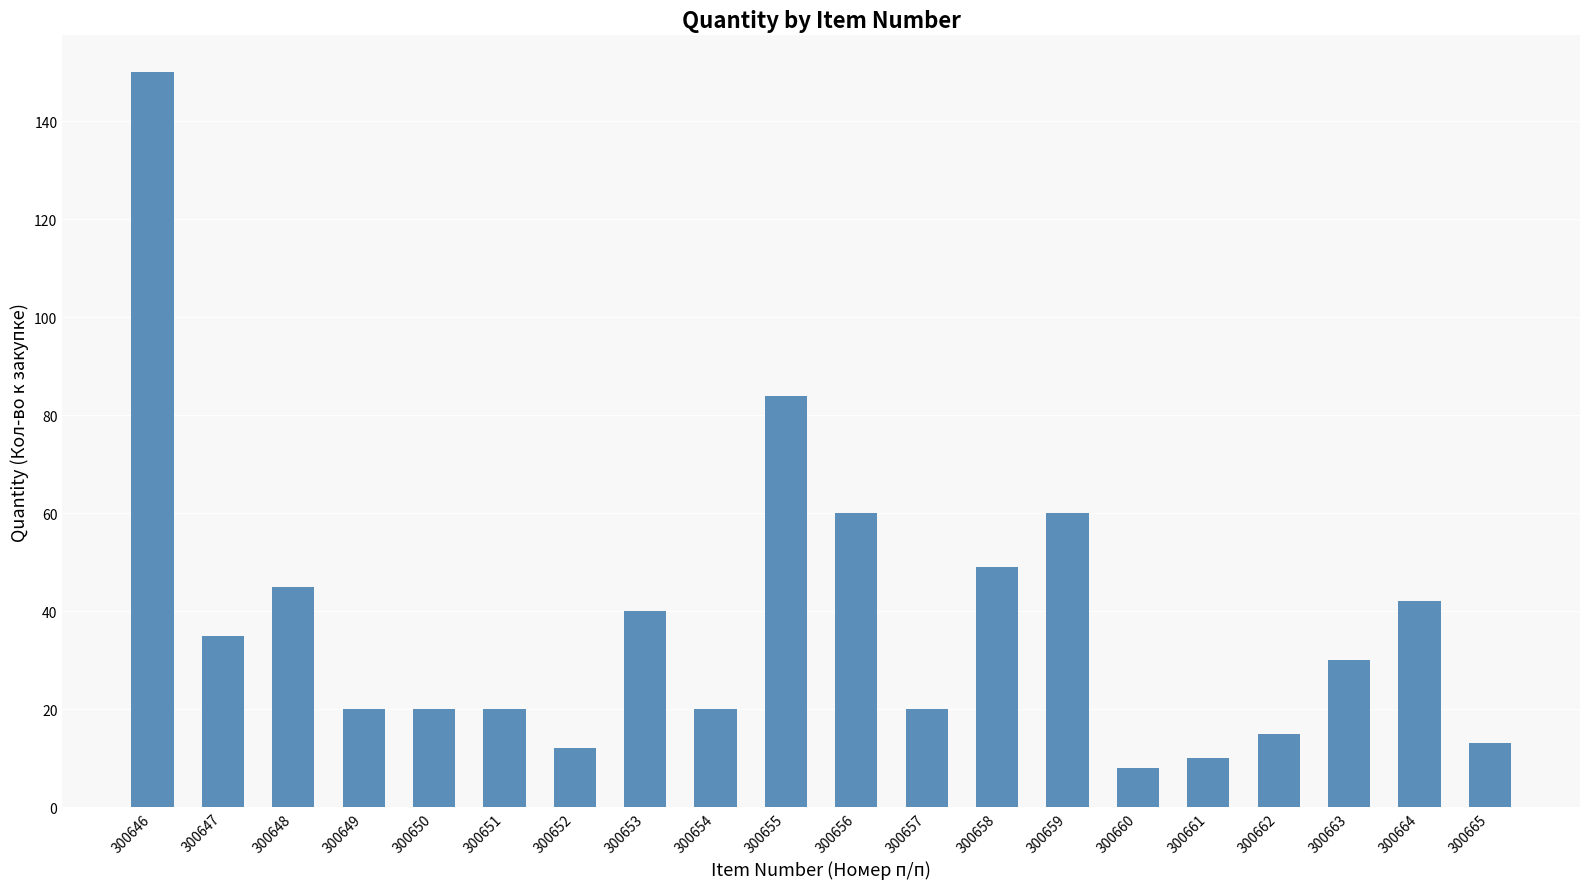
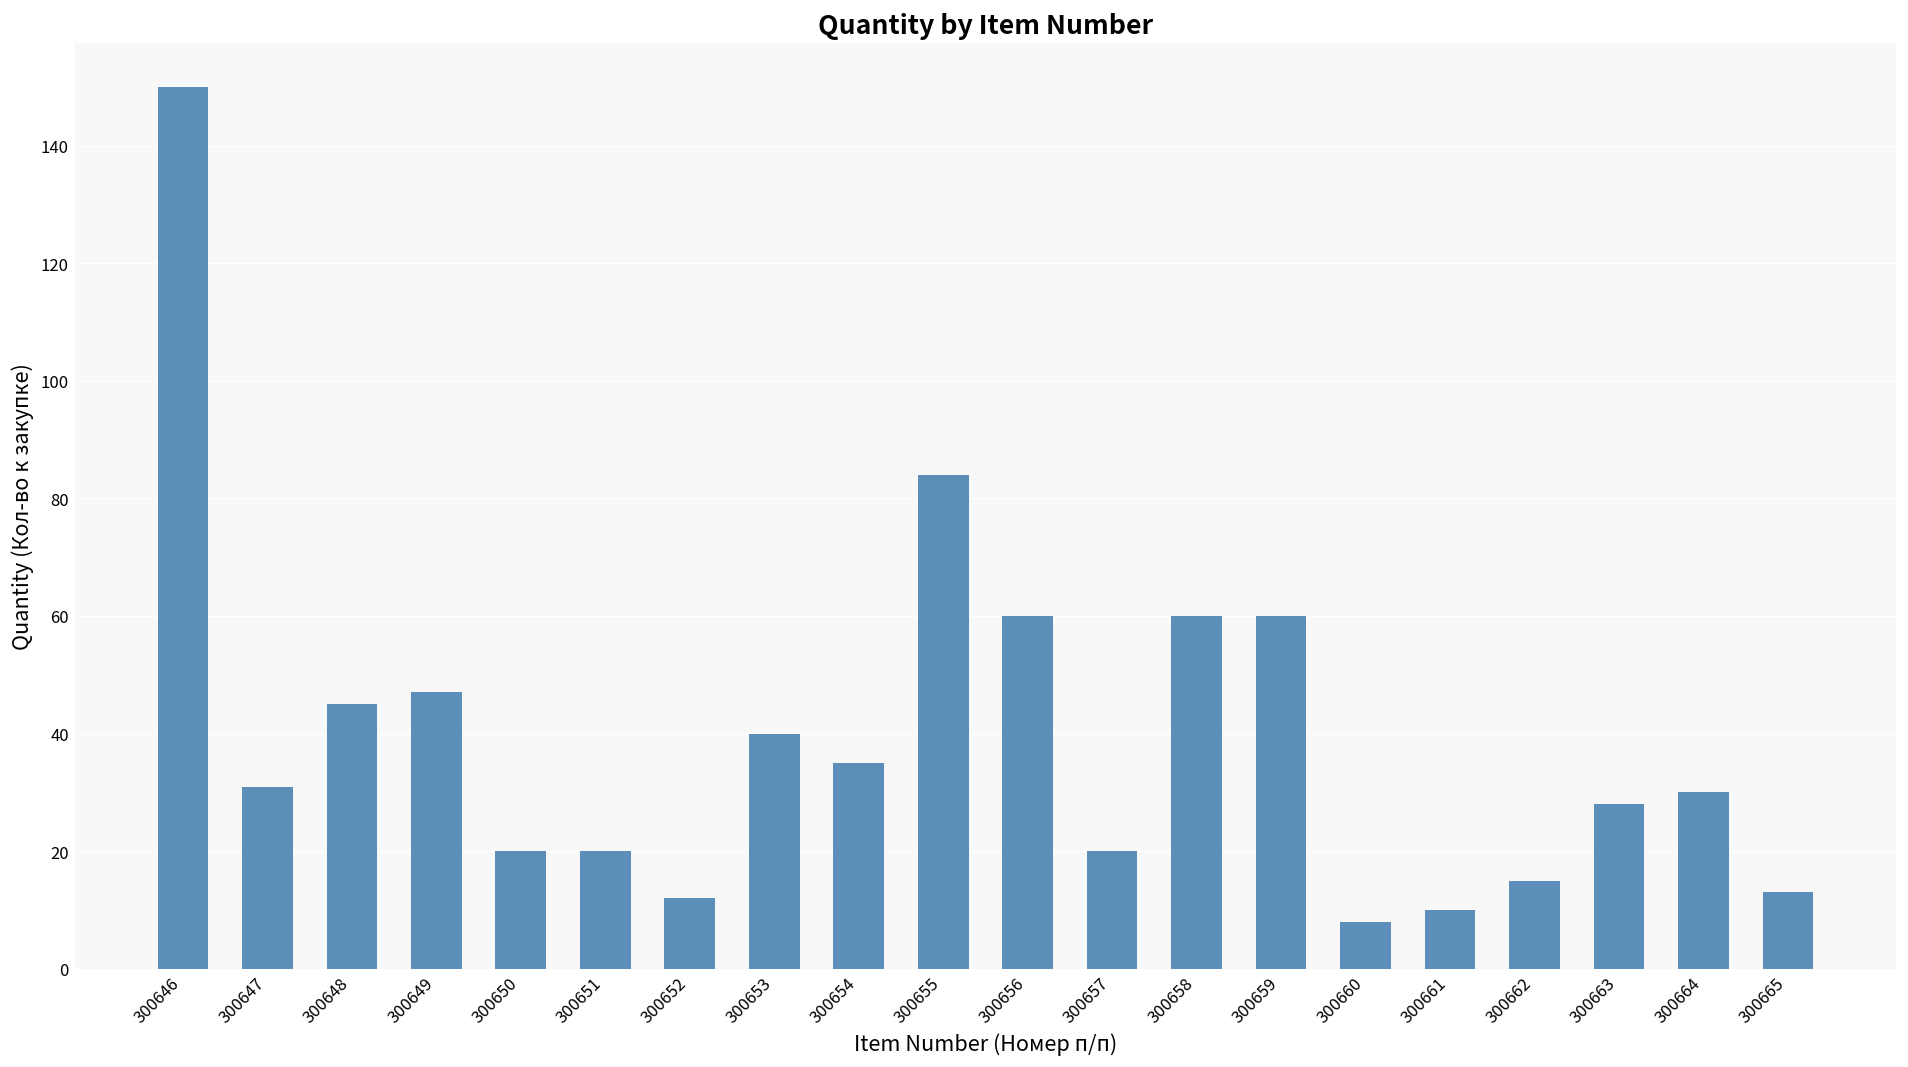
300647: 35 -> 31
300649: 20 -> 47
300654: 20 -> 35
300658: 49 -> 60
300663: 30 -> 28
300664: 42 -> 30
